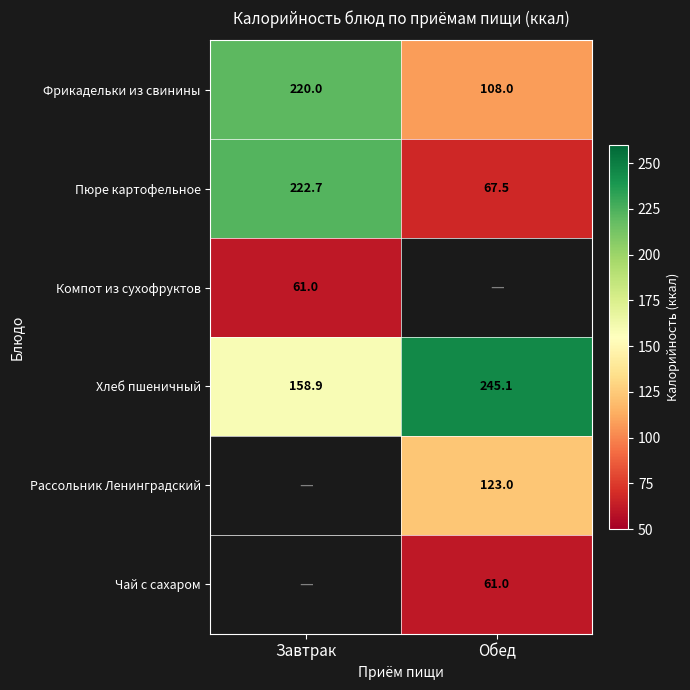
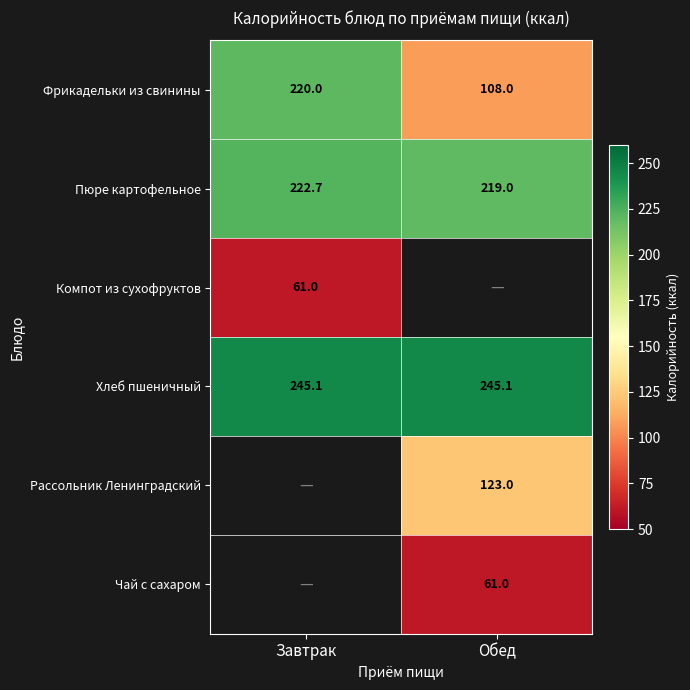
Пюре картофельное, Обед: 67.5 -> 219.0
Хлеб пшеничный, Завтрак: 158.9 -> 245.1
